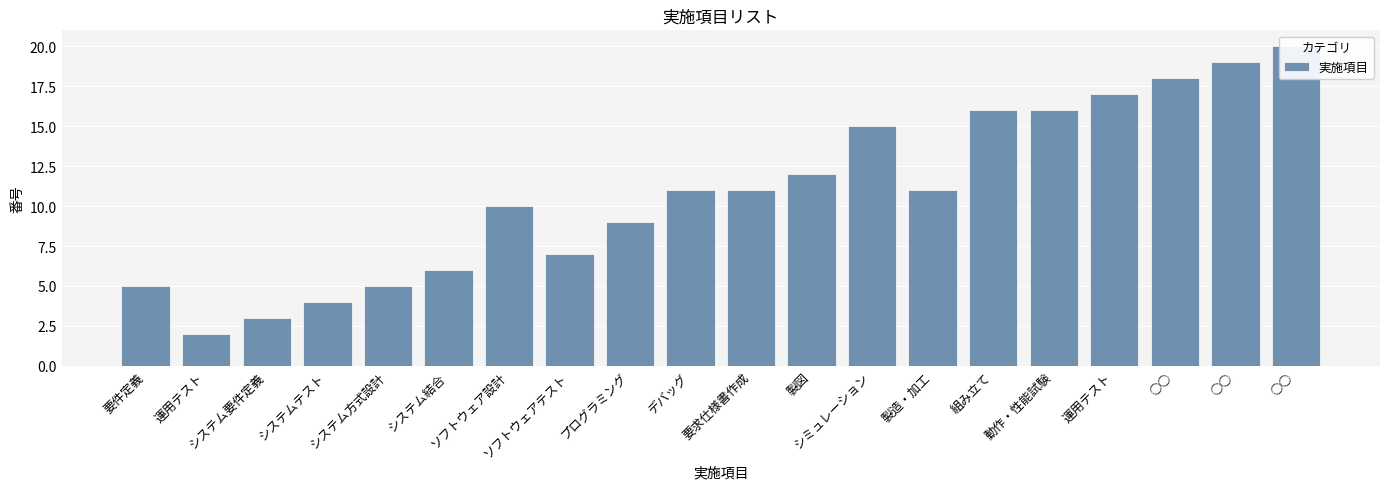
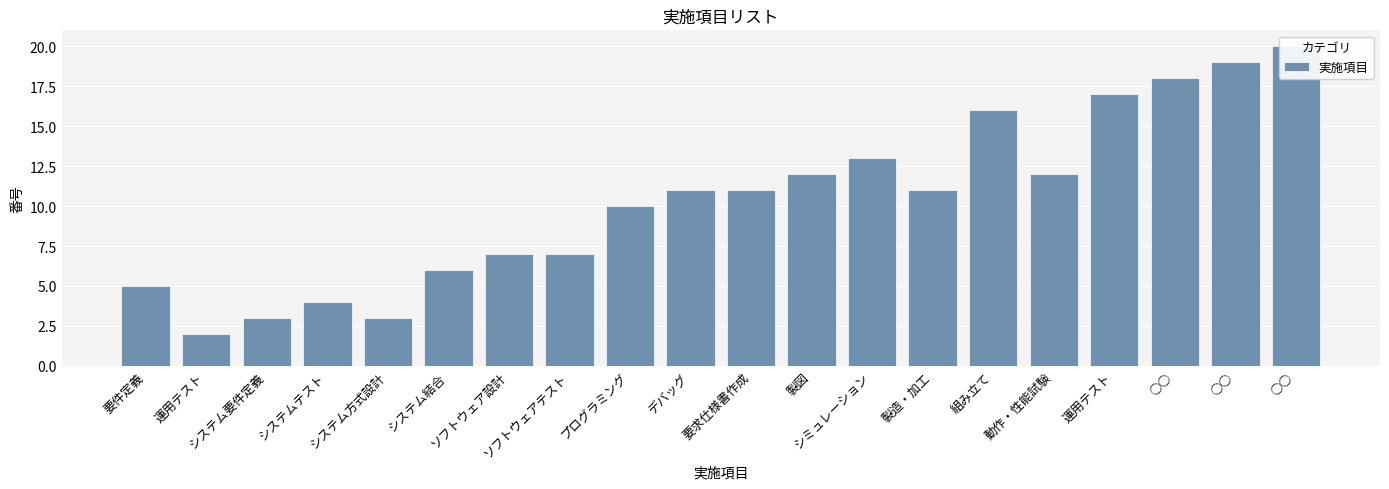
システム方式設計: 5 -> 3
ソフトウェア設計: 10 -> 7
プログラミング: 9 -> 10
シミュレーション: 15 -> 13
動作・性能試験: 16 -> 12
